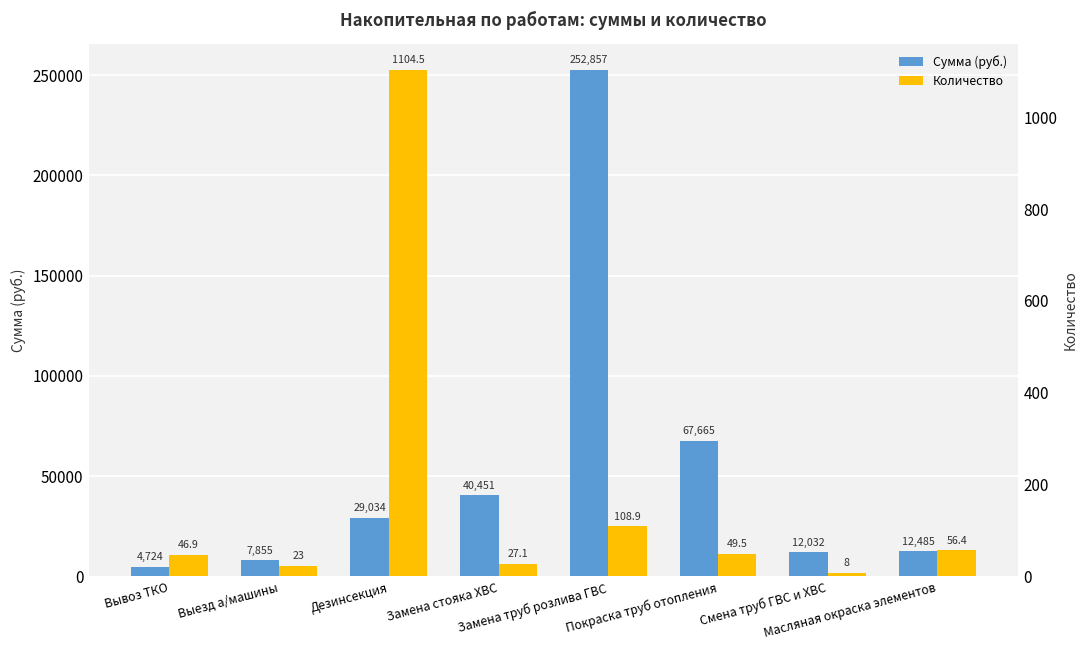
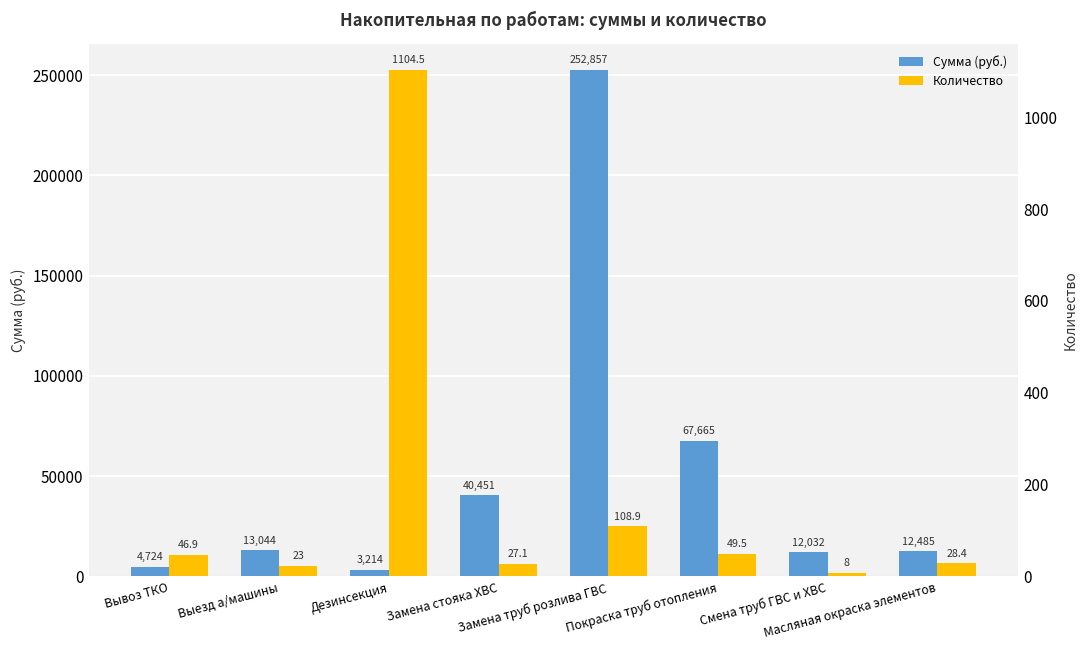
Сумма (руб.), Выезд а/машины: 7,855 -> 13,044
Сумма (руб.), Дезинсекция: 29,034 -> 3,214
Количество, Масляная окраска элементов: 56.4 -> 28.4
